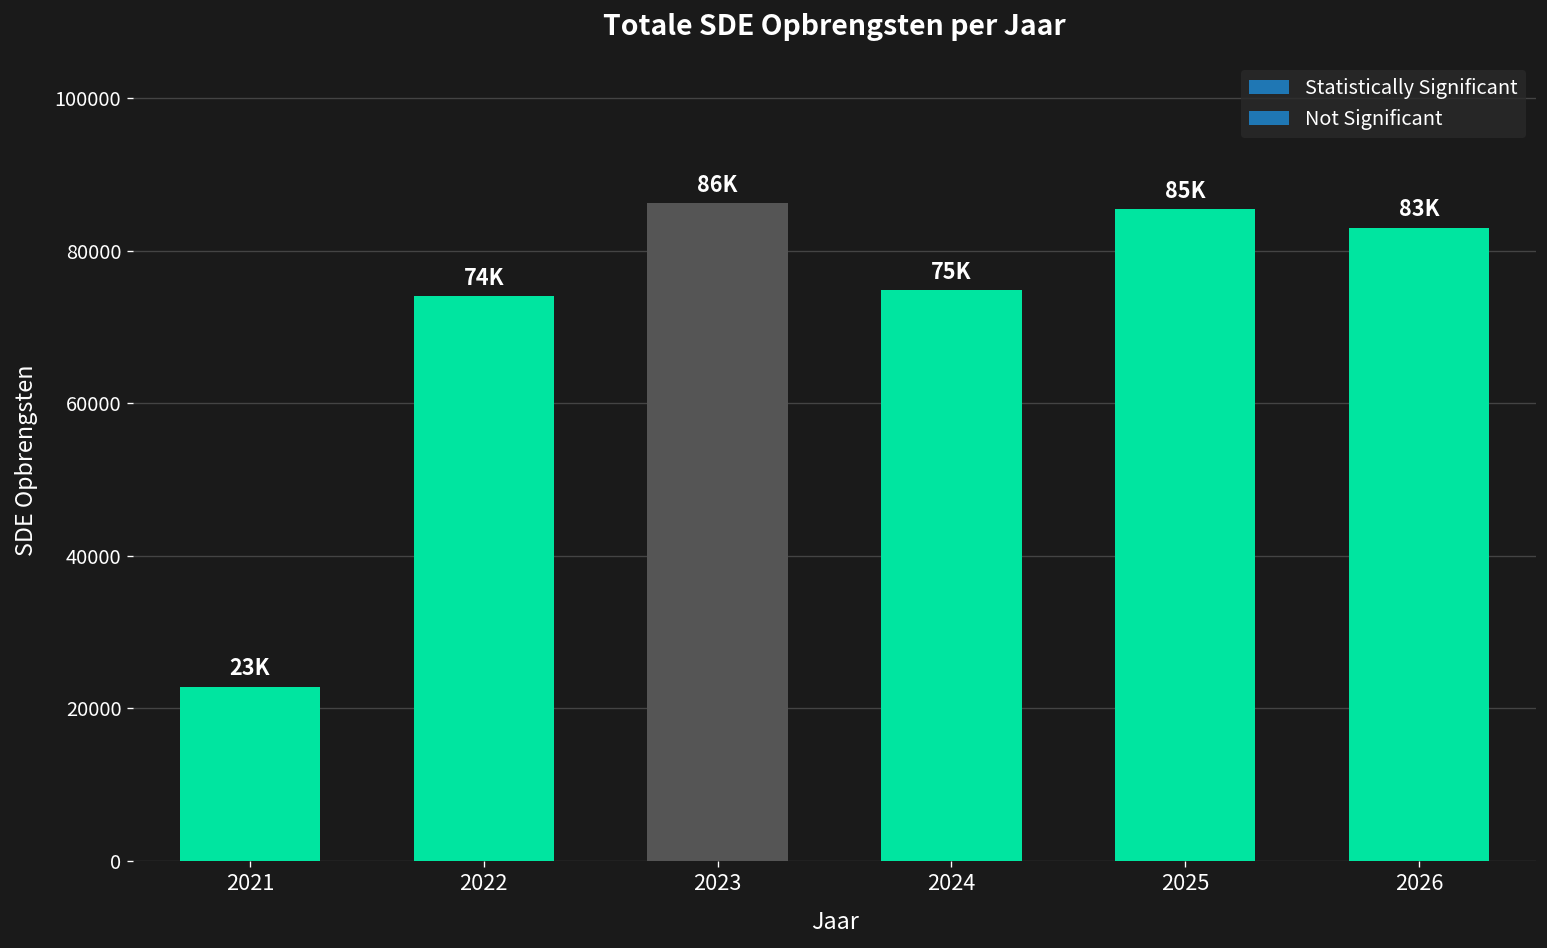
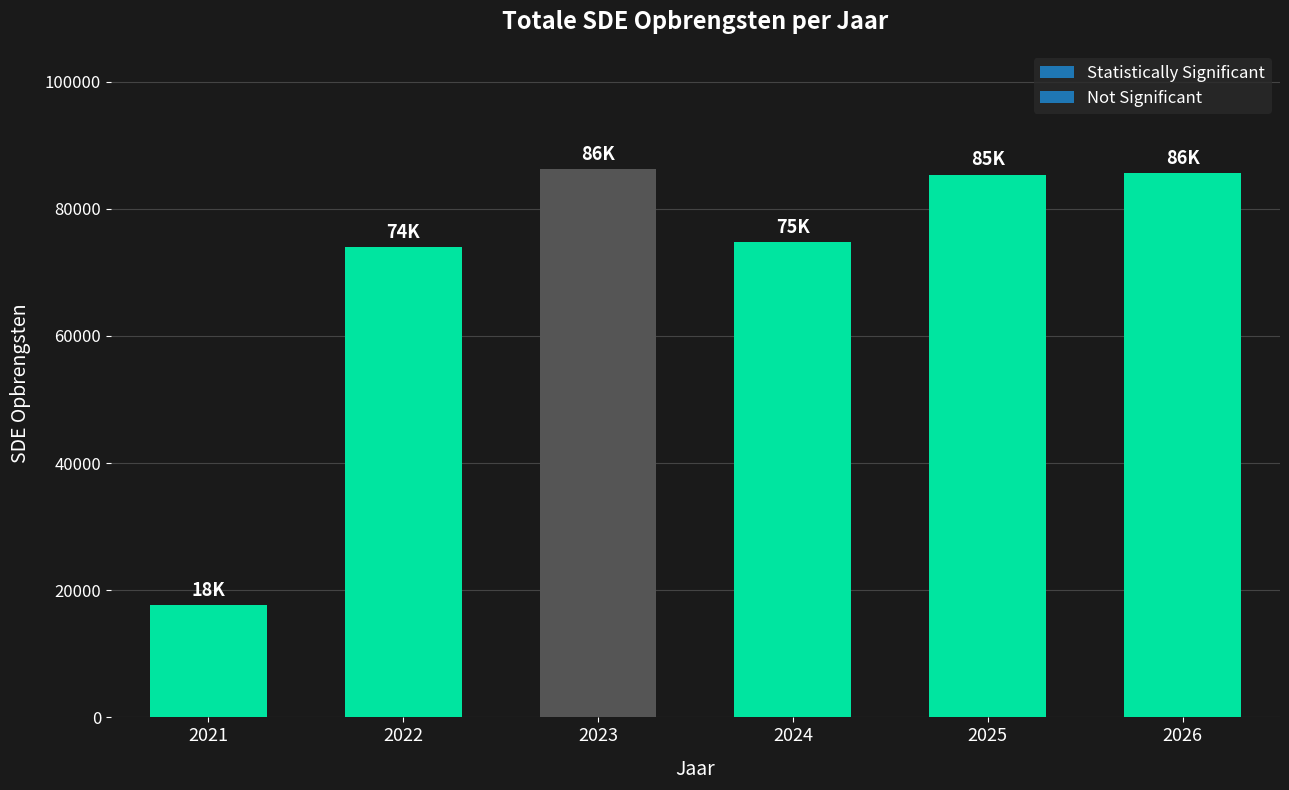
2021: 23K -> 18K
2026: 83K -> 86K
